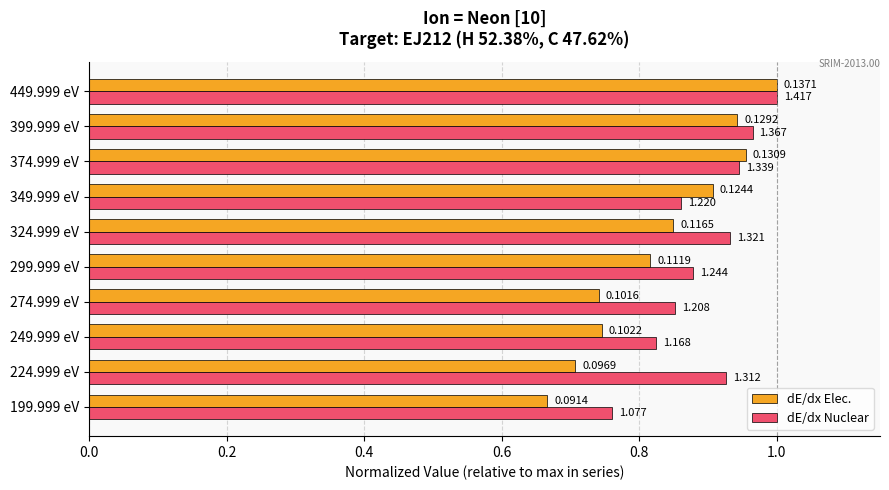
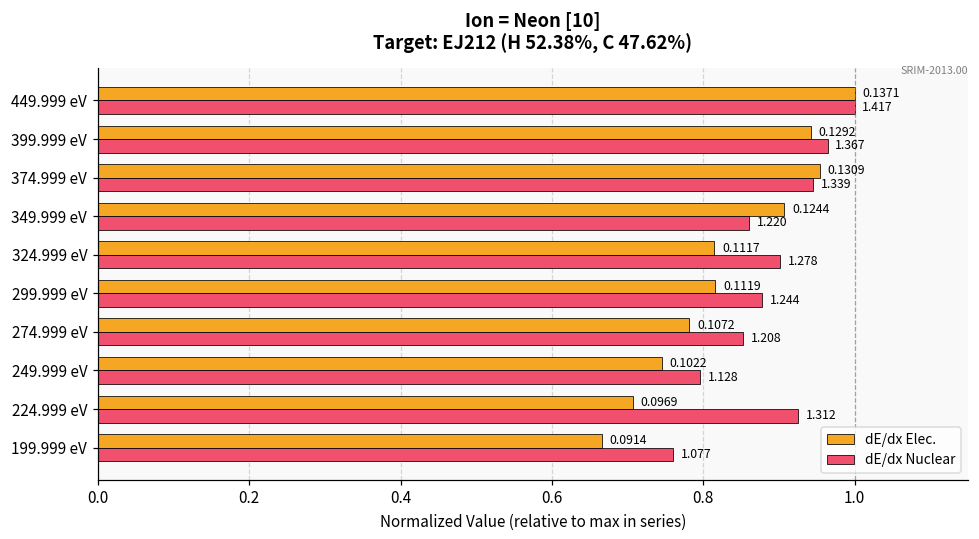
dE/dx Elec., 324.999 eV: 0.1165 -> 0.1117
dE/dx Nuclear, 324.999 eV: 1.321 -> 1.278
dE/dx Elec., 274.999 eV: 0.1016 -> 0.1072
dE/dx Nuclear, 249.999 eV: 1.168 -> 1.128
